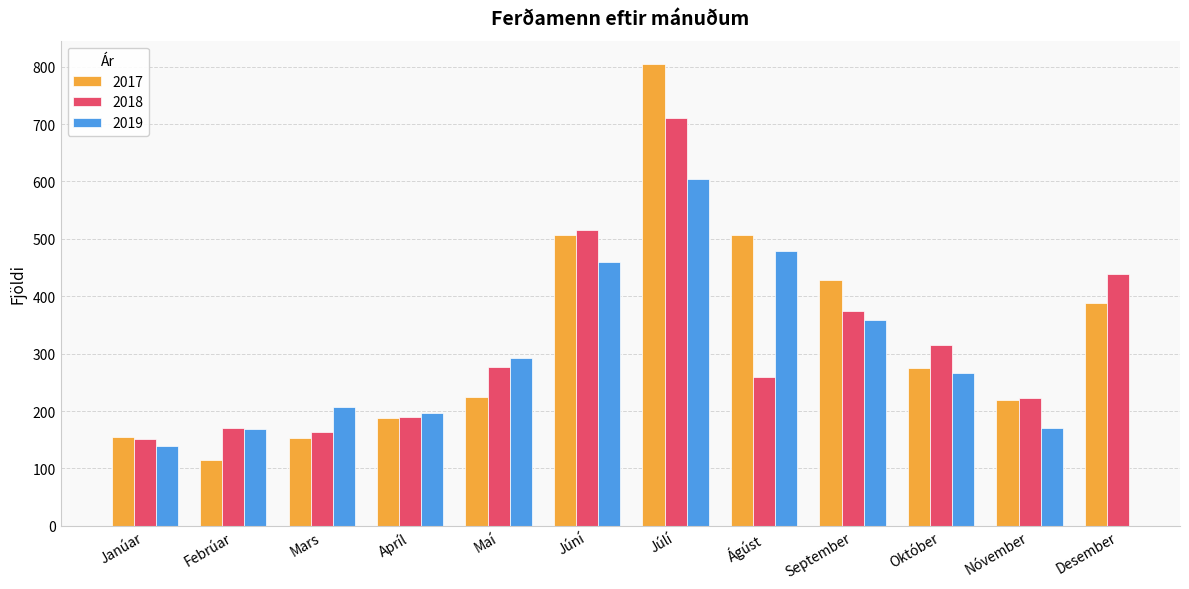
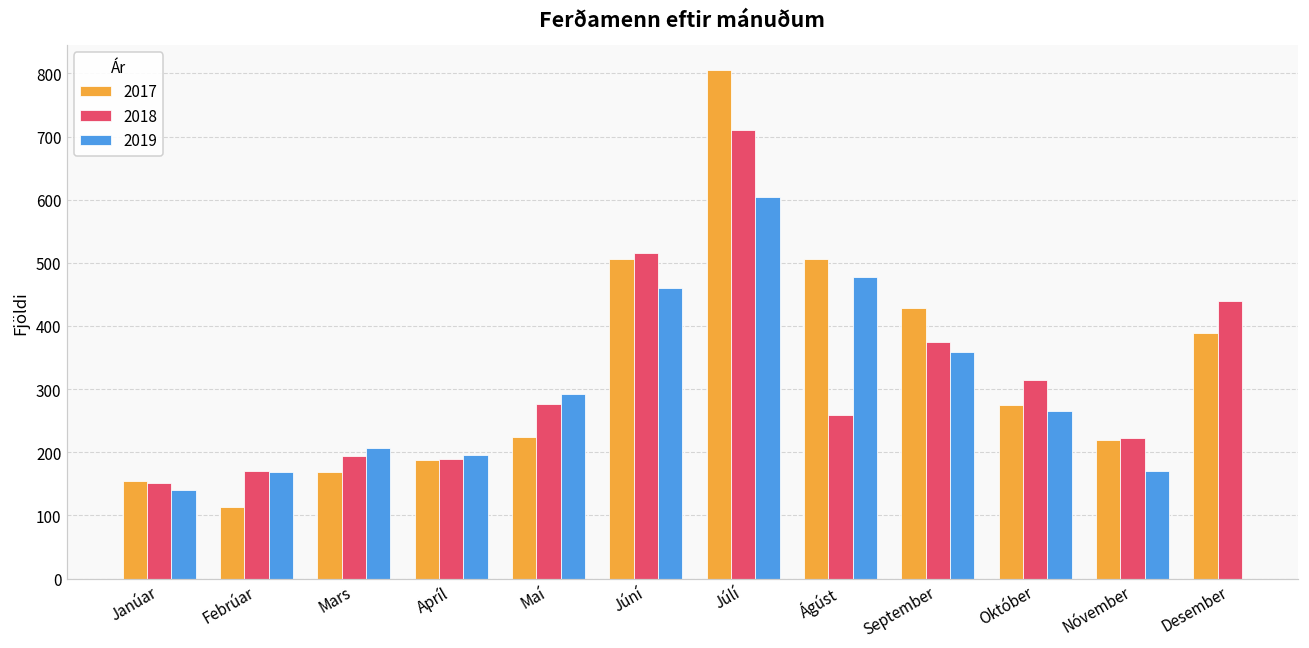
2017, Mars: 150 -> 170
2018, Mars: 160 -> 190
